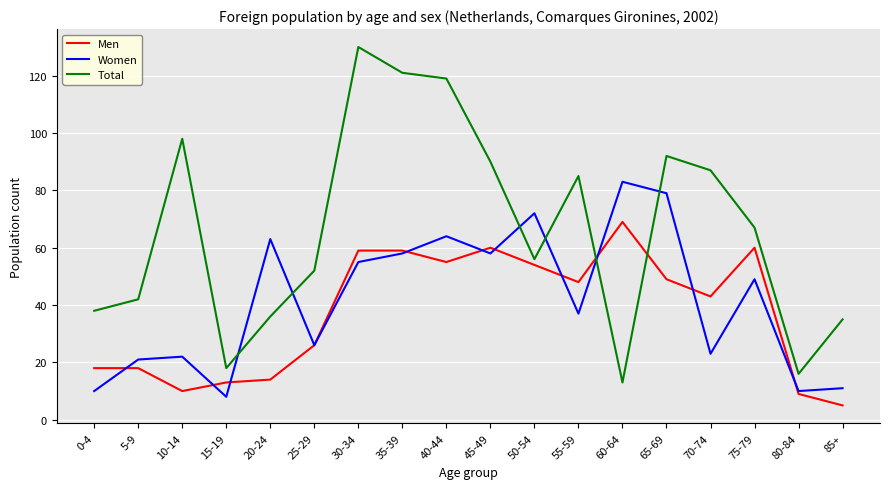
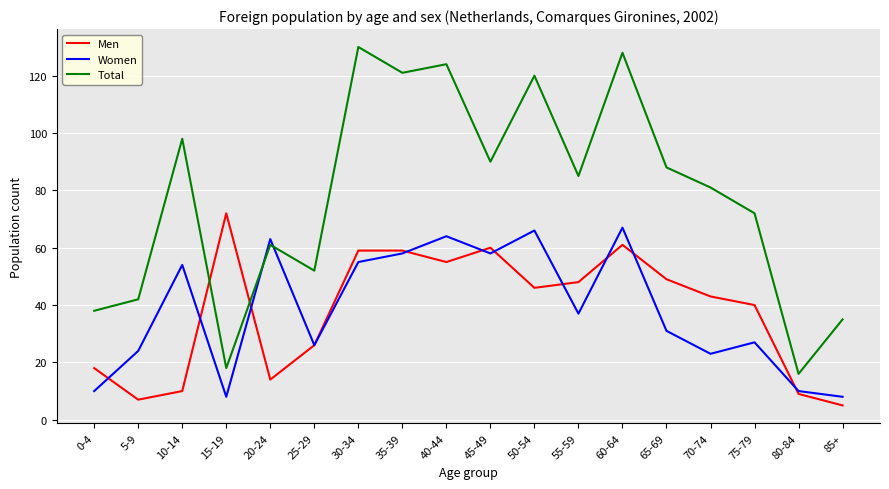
Men, 5-9: 18 -> 7
Women, 5-9: 21 -> 24
Women, 10-14: 22 -> 54
Men, 15-19: 13 -> 72
Total, 20-24: 36 -> 61
Total, 40-44: 119 -> 124
Men, 50-54: 54 -> 46
Women, 50-54: 72 -> 66
Total, 50-54: 56 -> 120
Men, 60-64: 69 -> 61
Women, 60-64: 83 -> 67
Total, 60-64: 13 -> 128
Women, 65-69: 79 -> 31
Total, 65-69: 92 -> 88
Total, 70-74: 87 -> 81
Men, 75-79: 60 -> 40
Women, 75-79: 49 -> 27
Total, 75-79: 67 -> 72
Women, 85+: 11 -> 8
